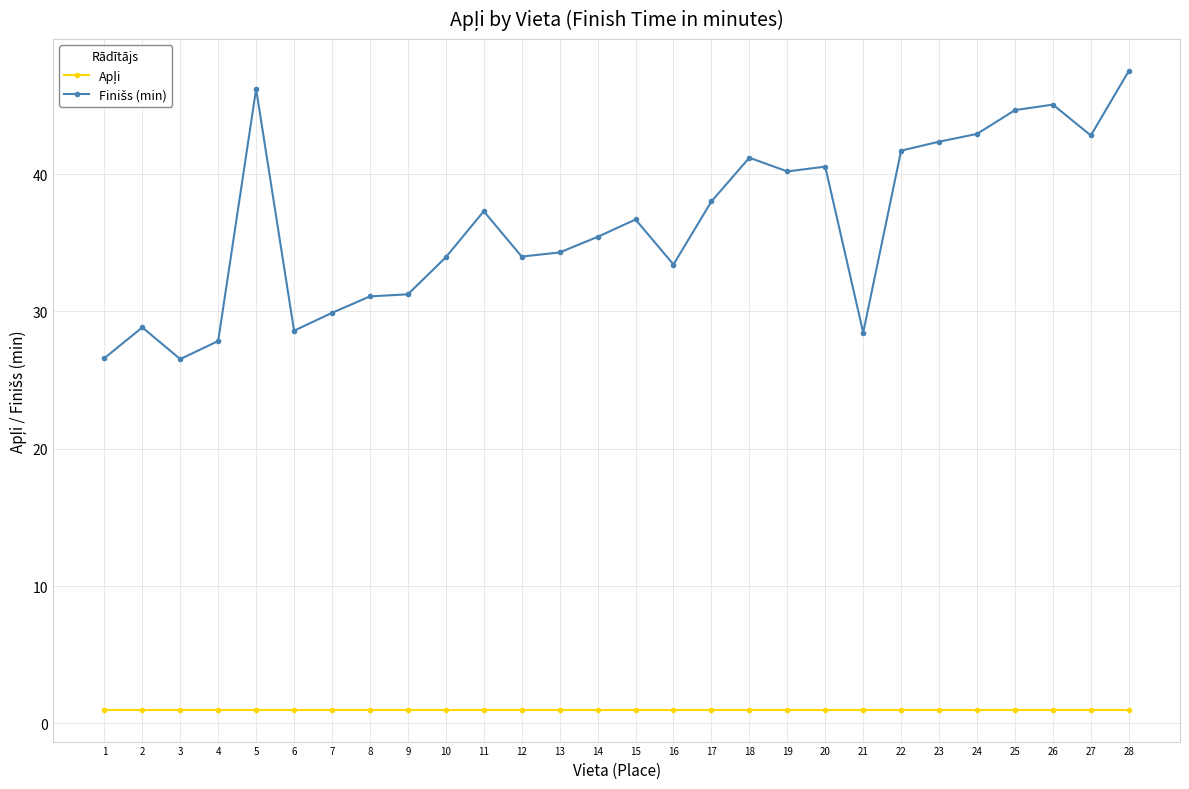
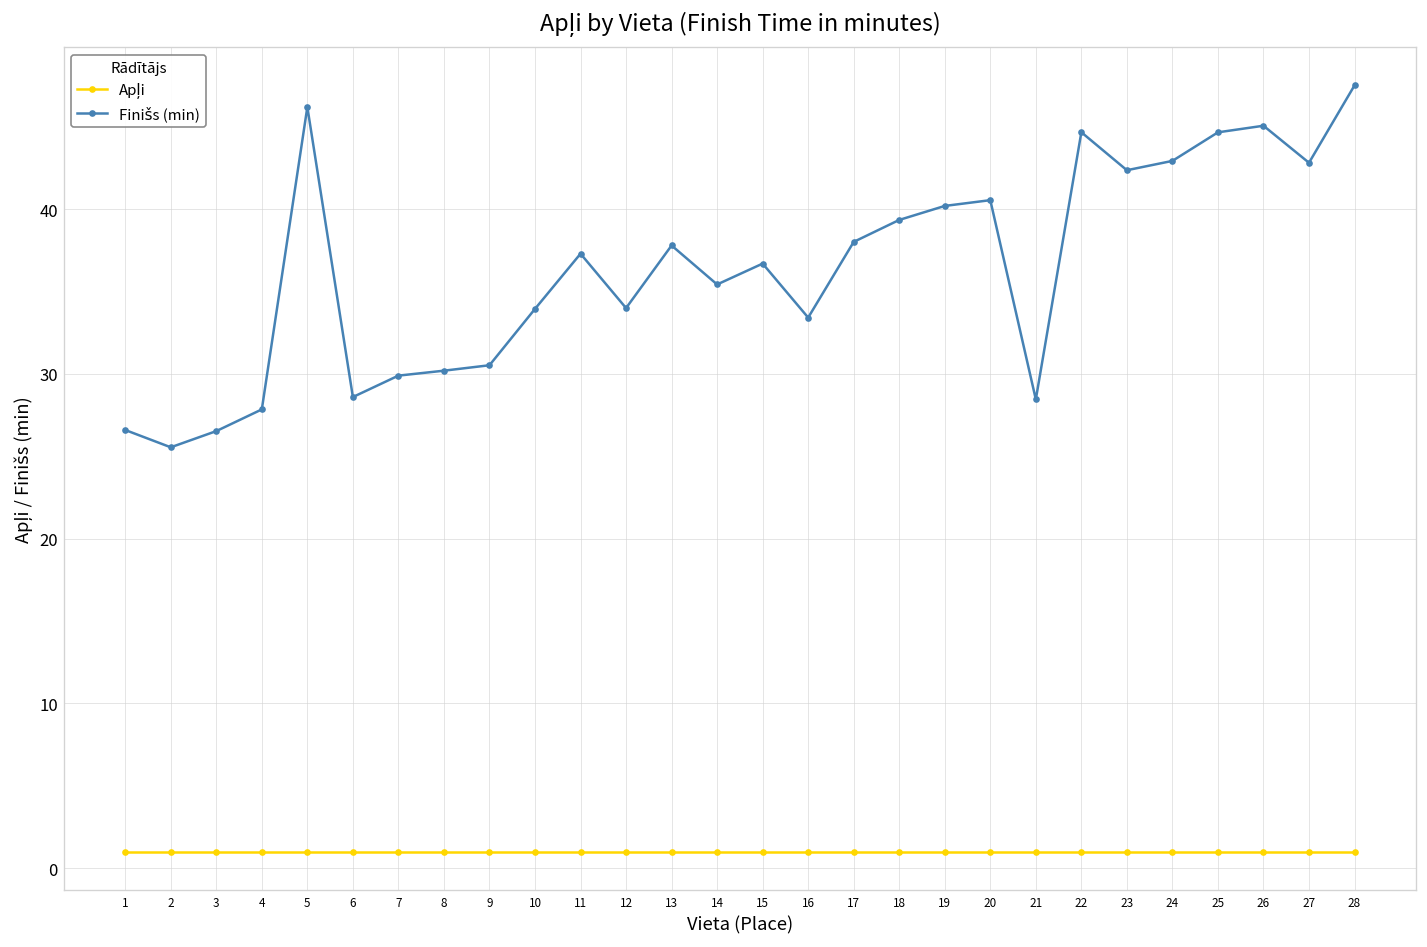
Finišs (min), 2: 28.8 -> 25.6
Finišs (min), 8: 31.1 -> 30.2
Finišs (min), 9: 31.3 -> 30.5
Finišs (min), 13: 34.3 -> 37.8
Finišs (min), 18: 41.2 -> 39.4
Finišs (min), 22: 41.7 -> 44.7
